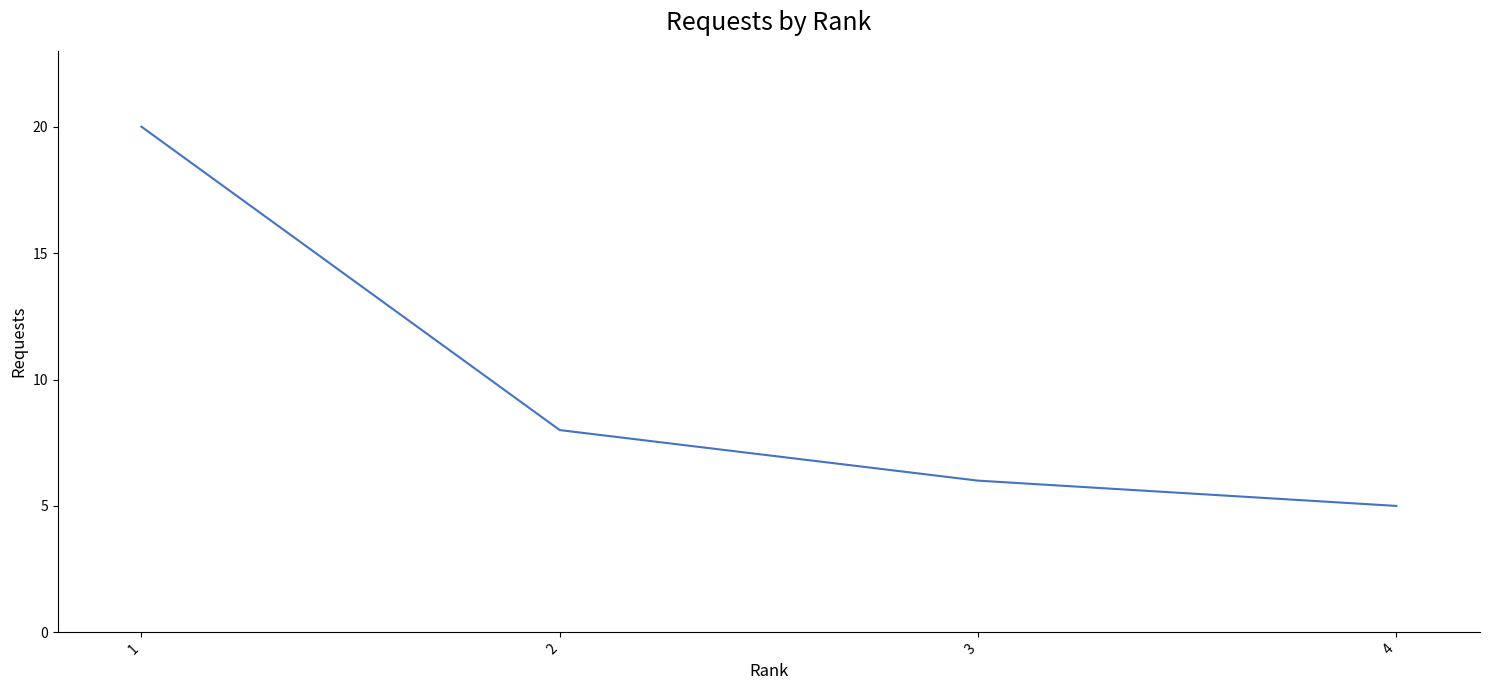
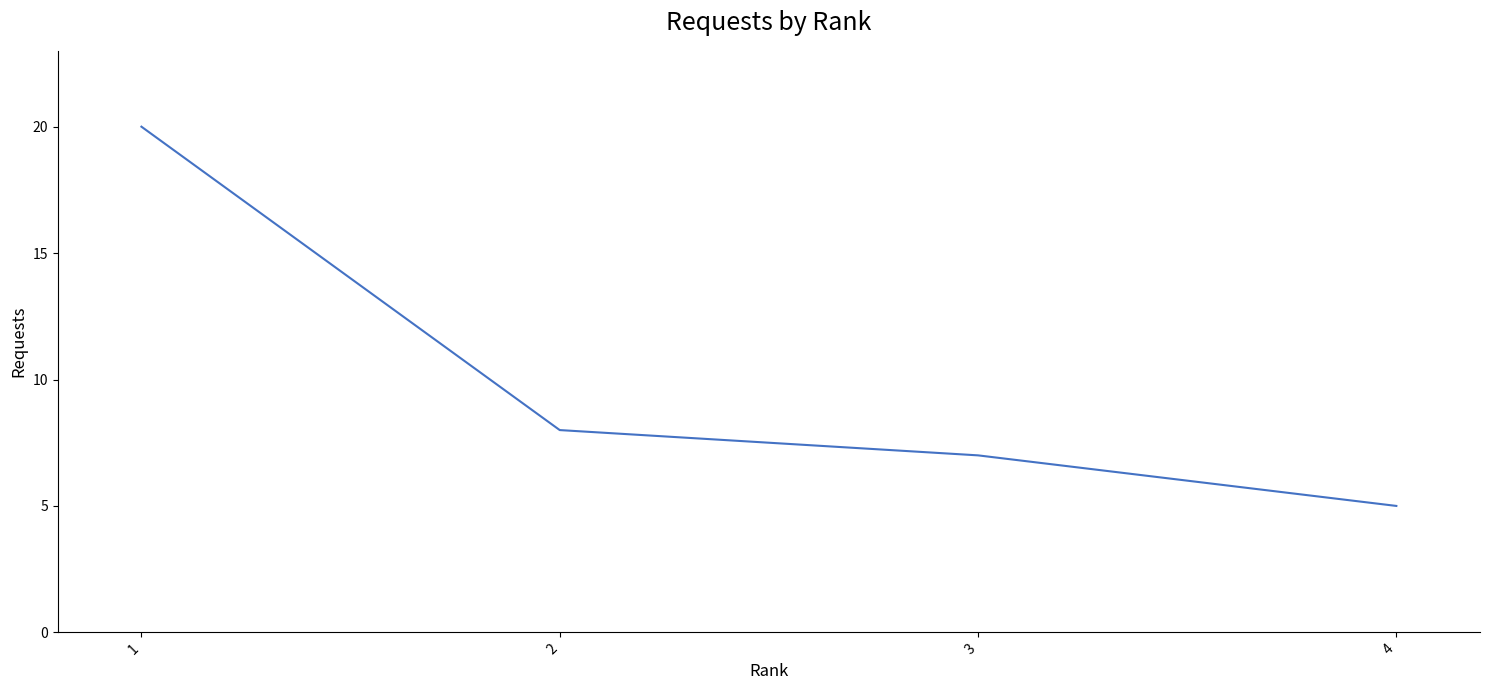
3: 6 -> 7
